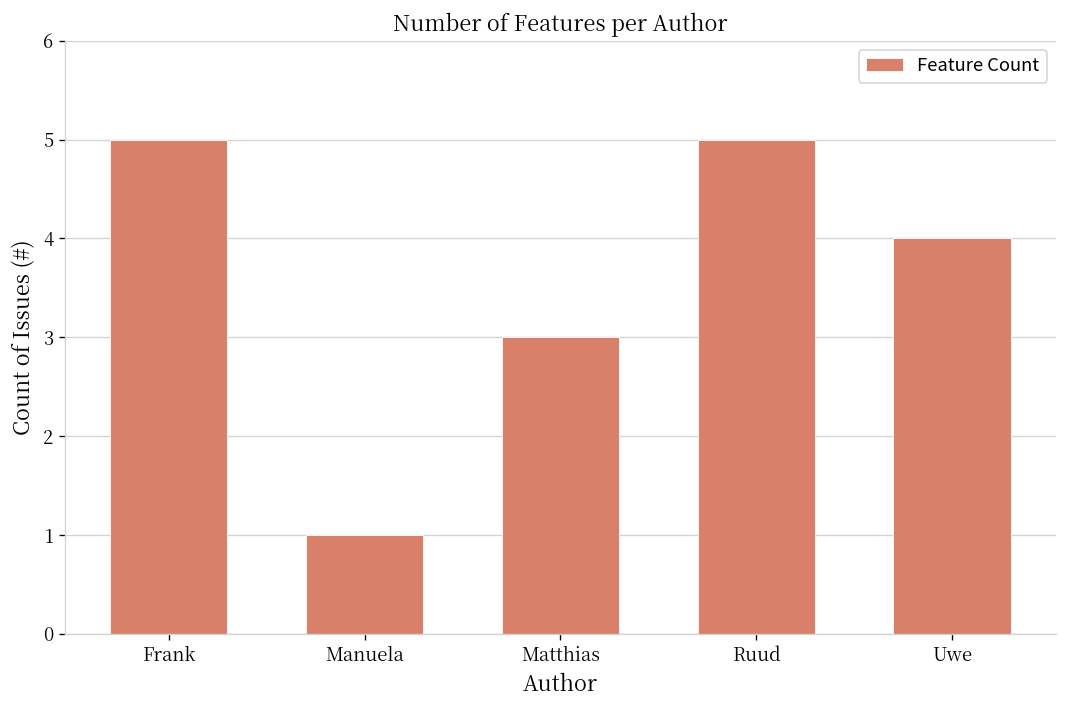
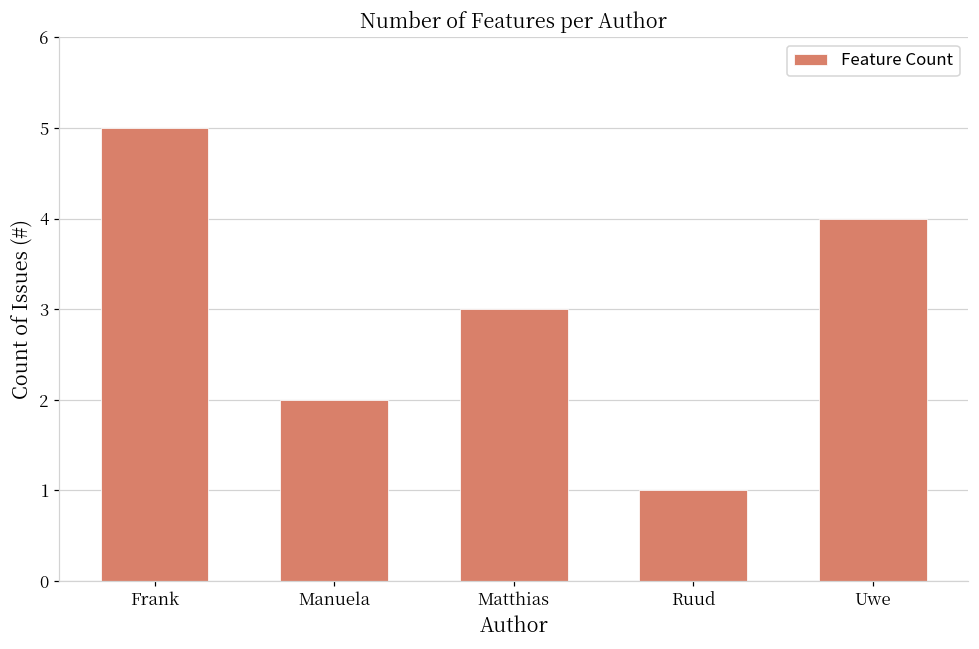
Manuela: 1 -> 2
Ruud: 5 -> 1
